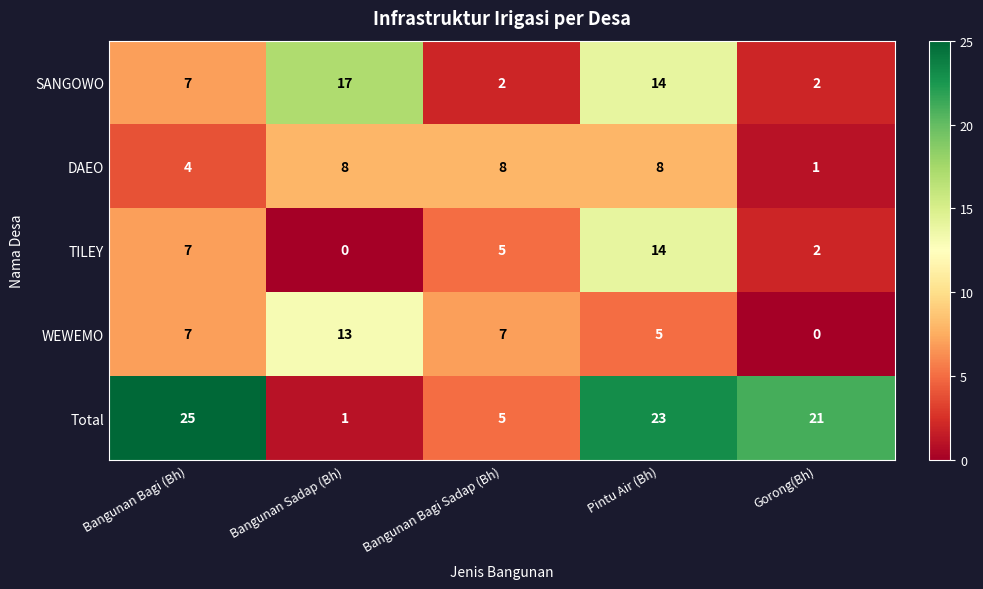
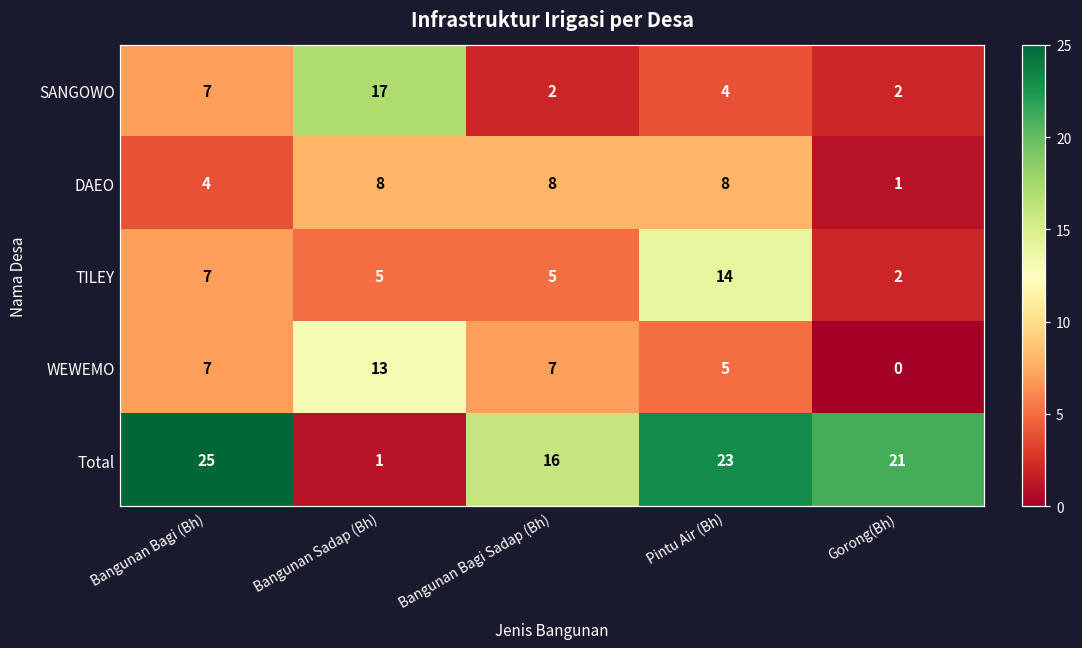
SANGOWO, Pintu Air (Bh): 14 -> 4
TILEY, Bangunan Sadap (Bh): 0 -> 5
Total, Bangunan Bagi Sadap (Bh): 5 -> 16
